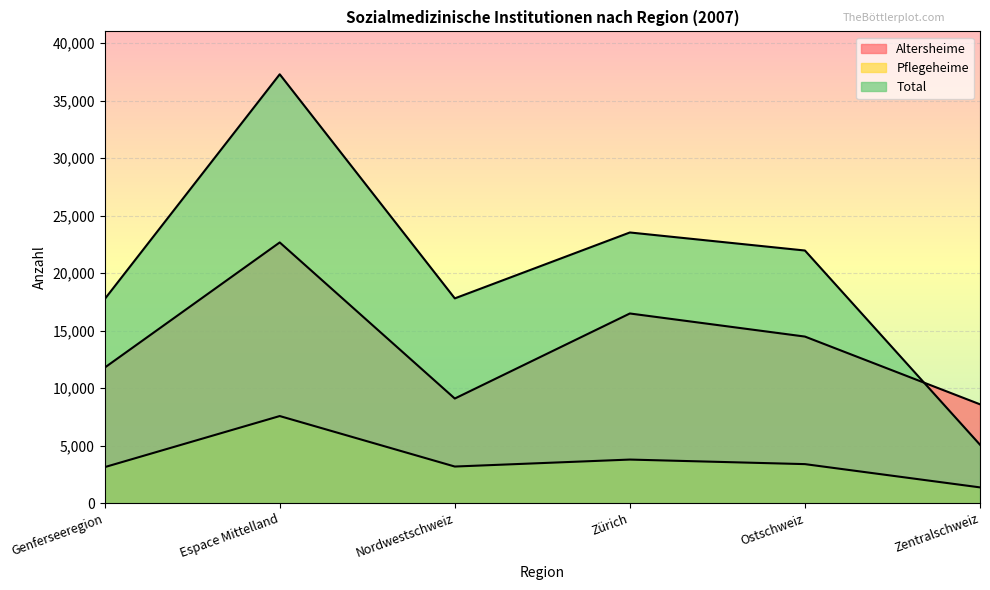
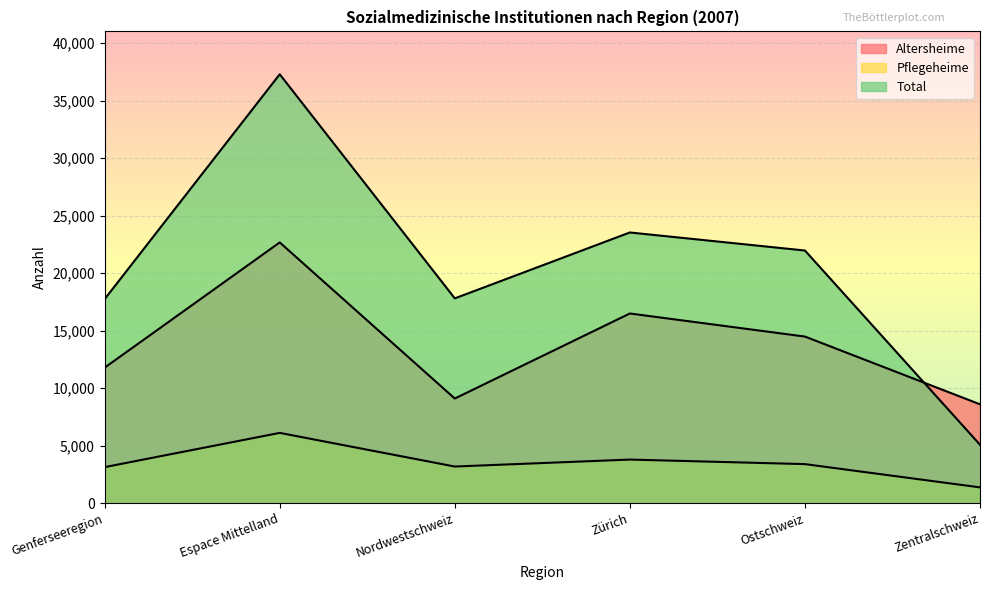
Pflegeheime, Espace Mittelland: 7,600 -> 6,100
